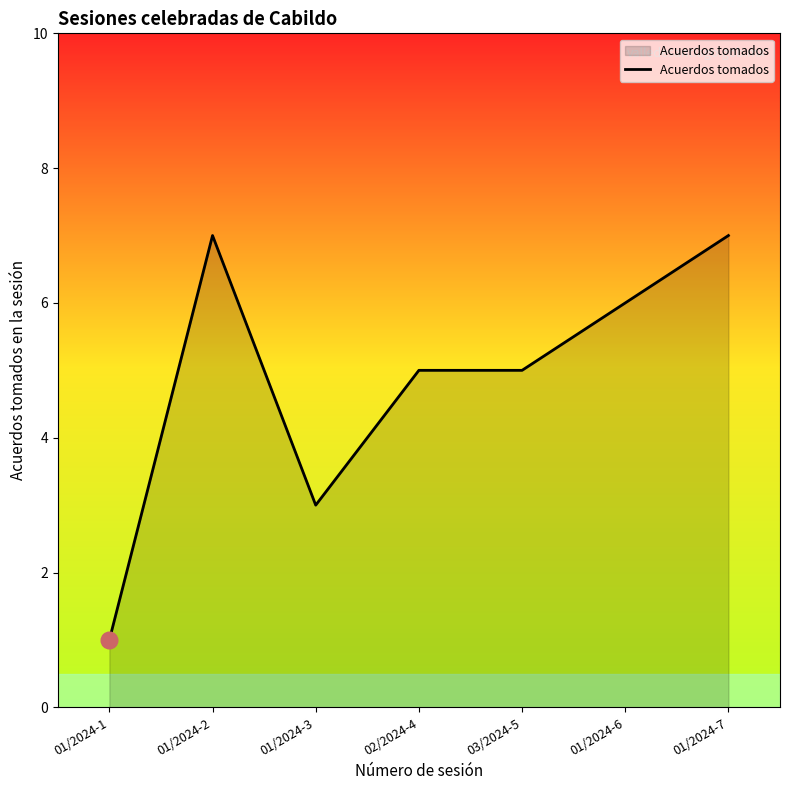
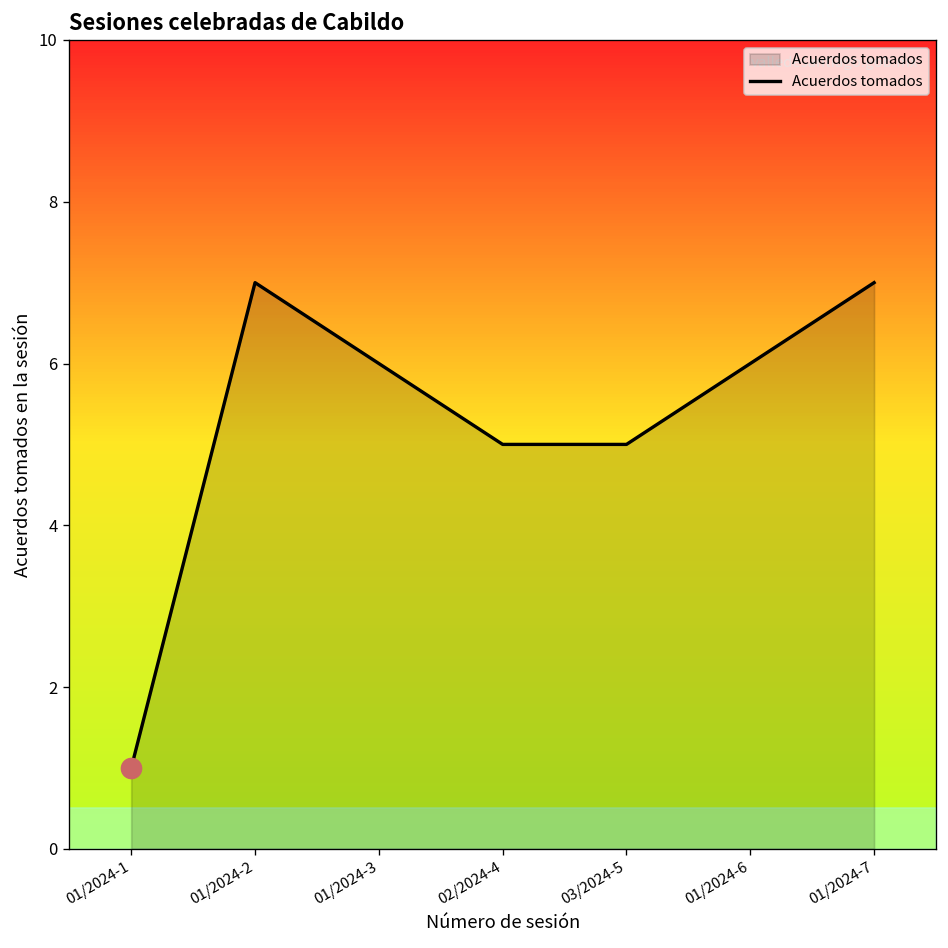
Acuerdos tomados, 01/2024-3: 3 -> 6
